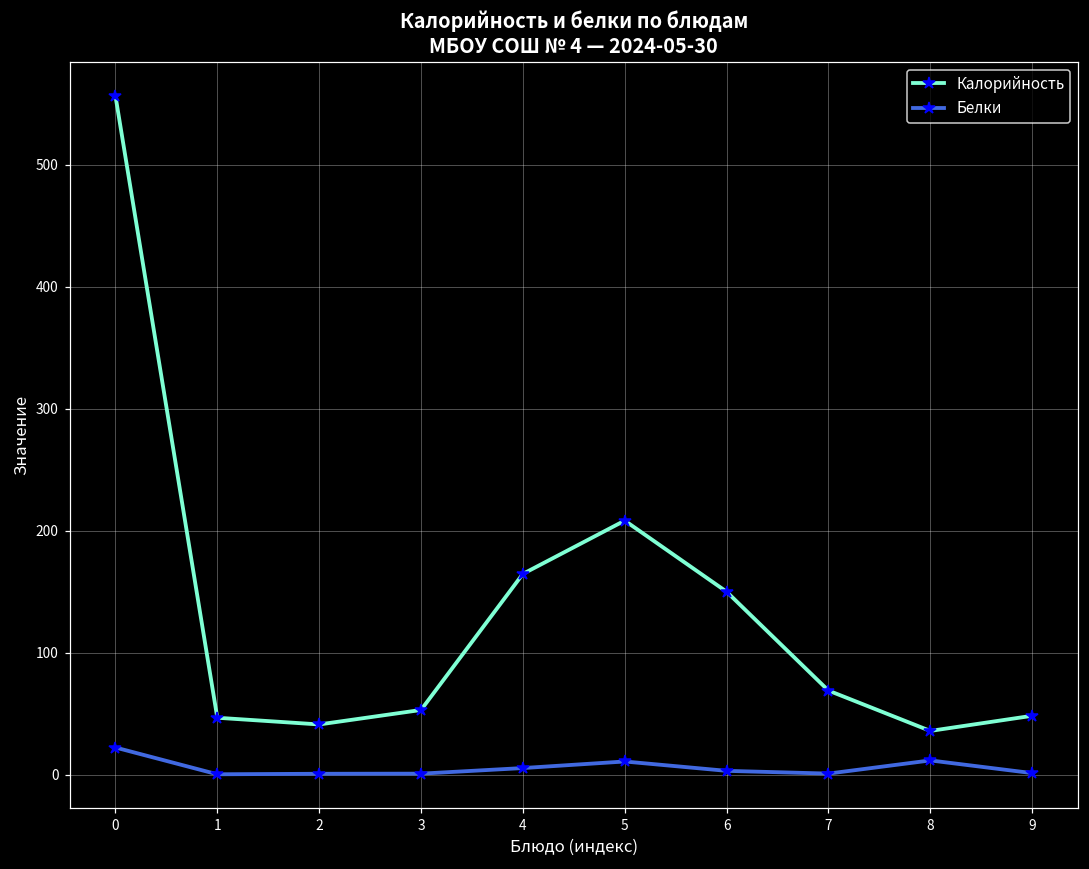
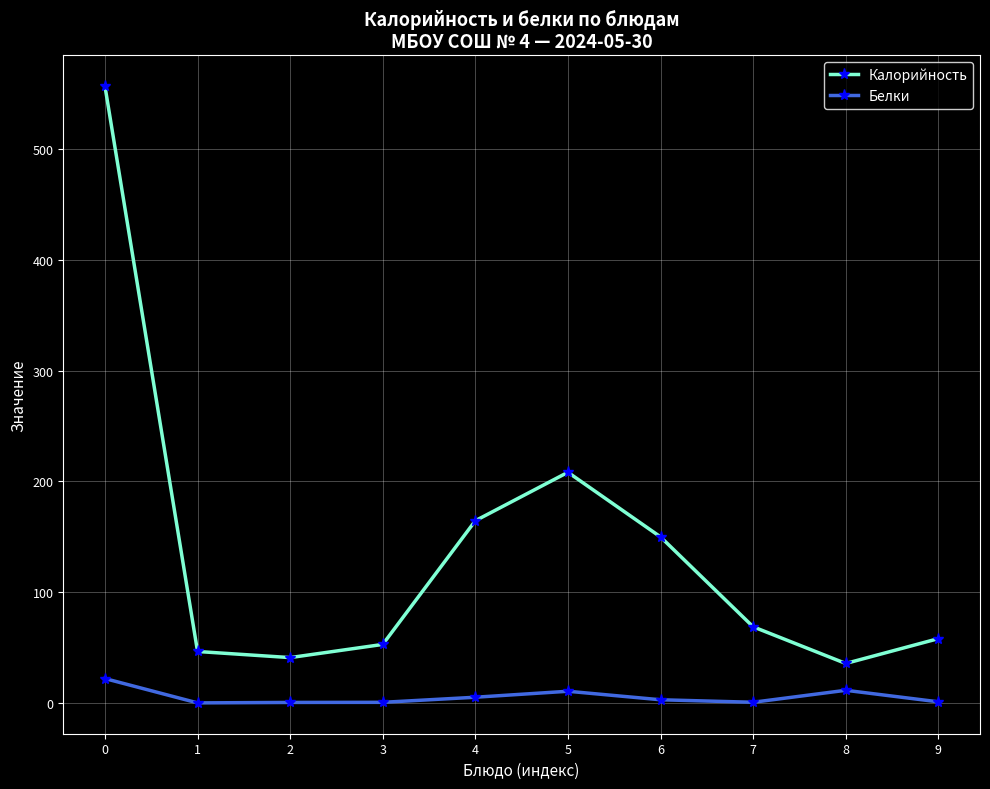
Калорийность, 9: 48 -> 58
